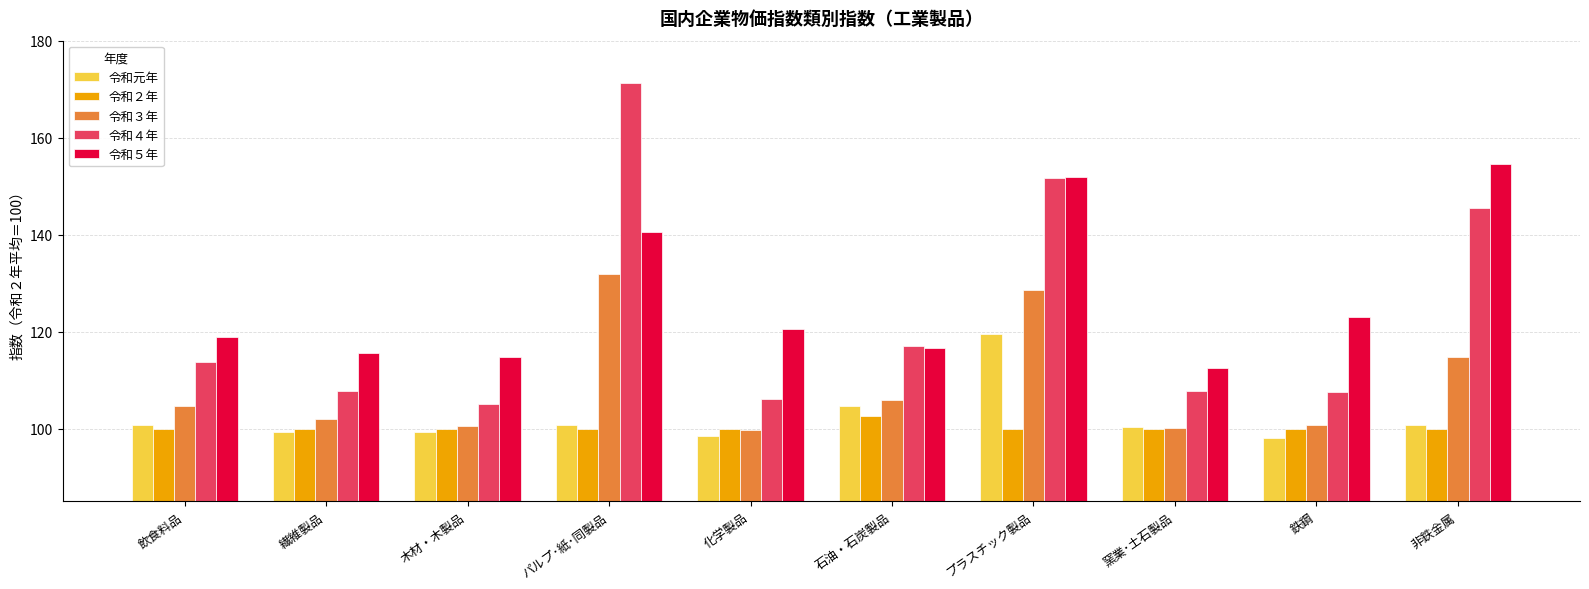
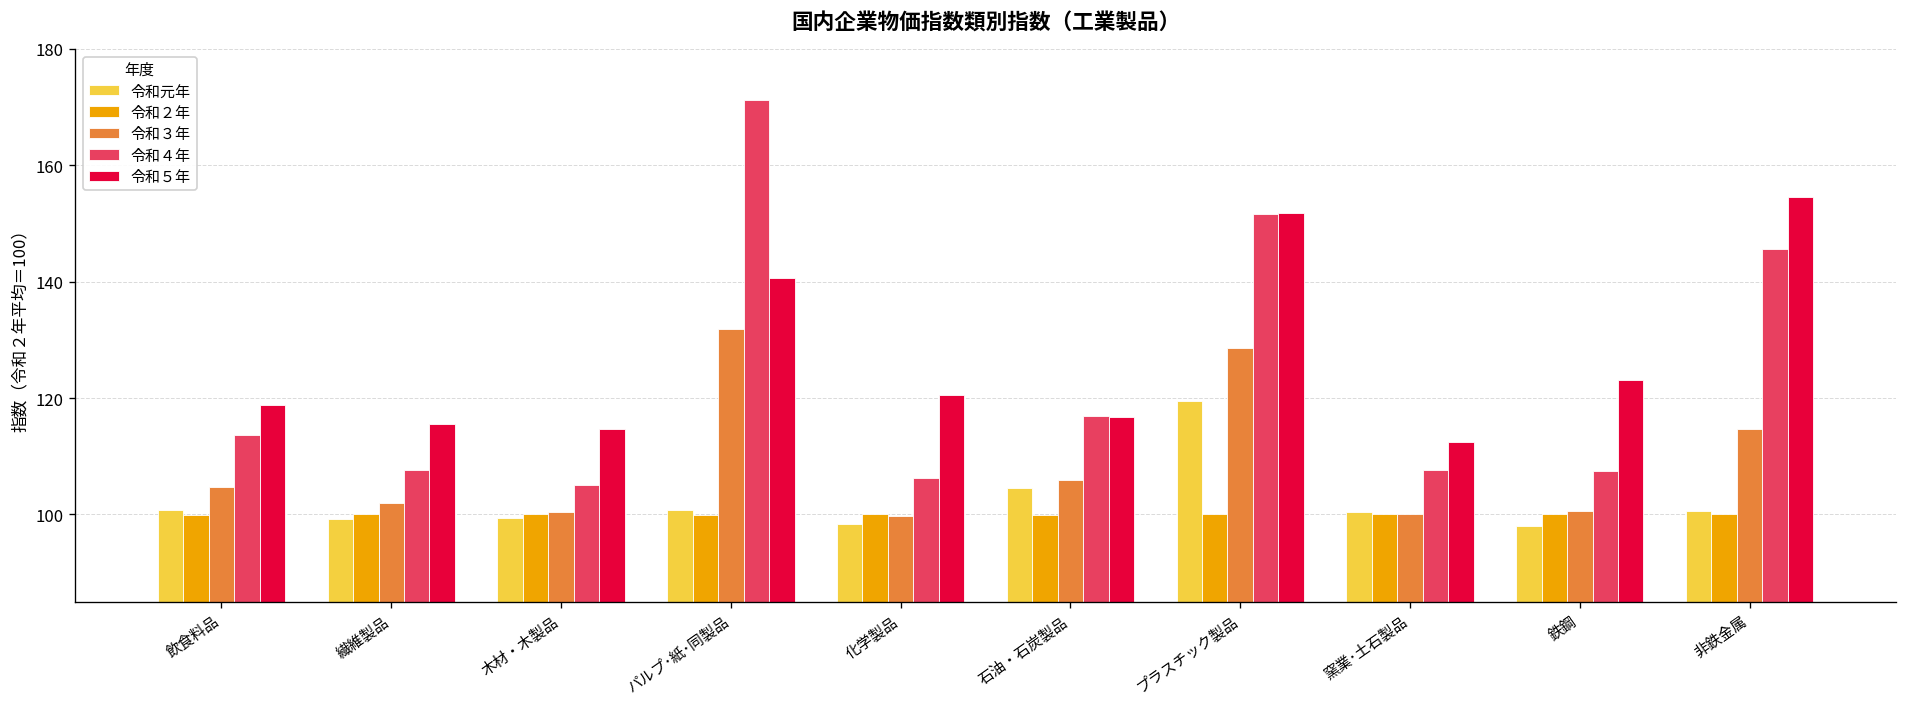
令和２年, 石油・石炭製品: 103 -> 100
